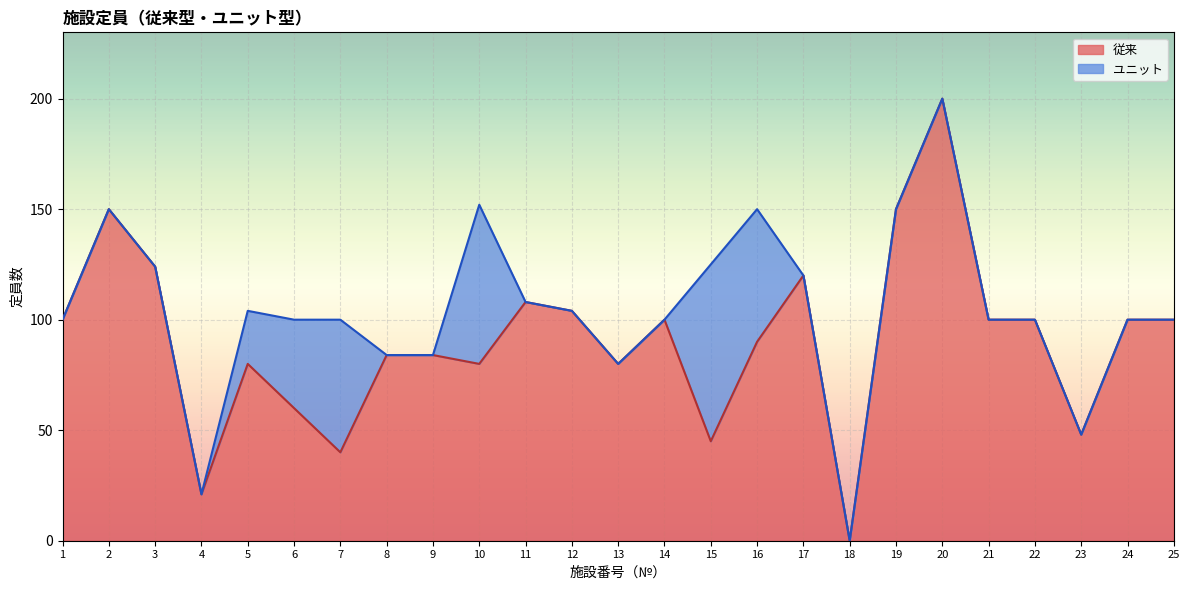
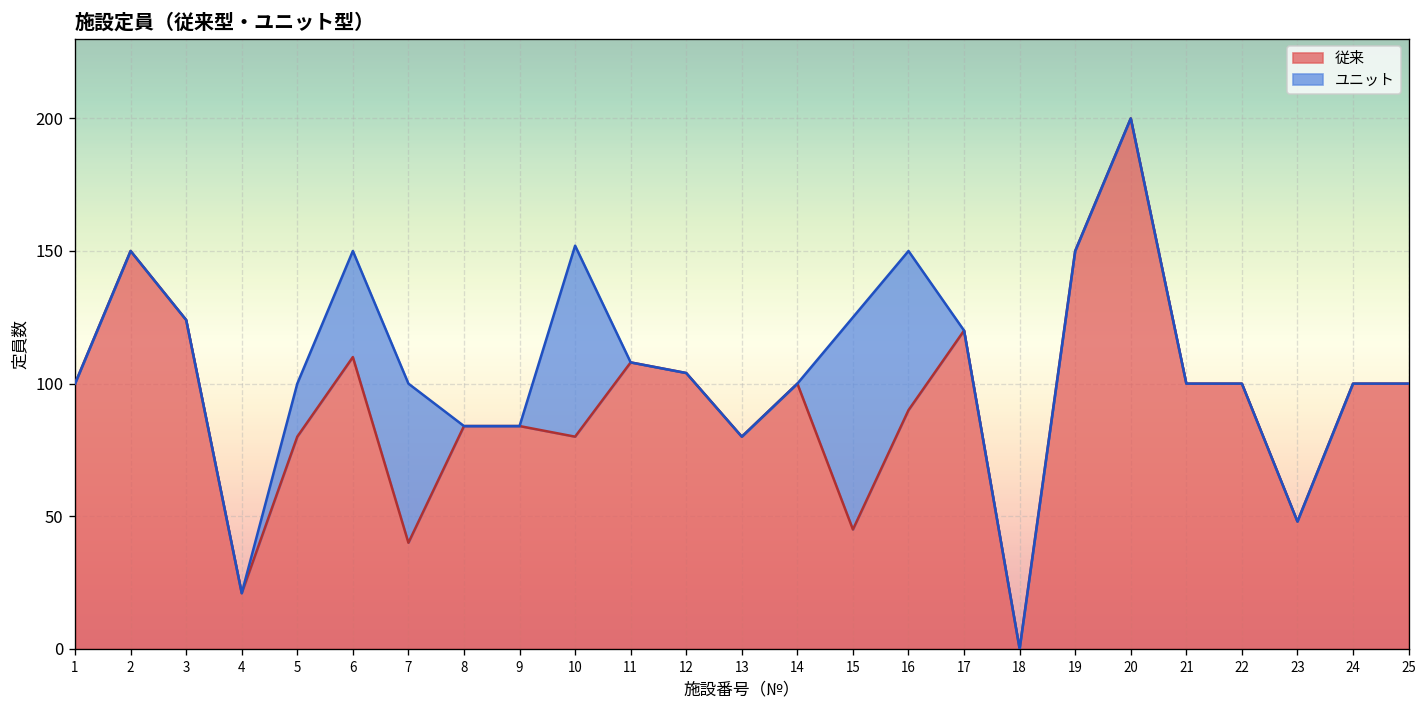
ユニット, 5: 24 -> 20
従来, 6: 60 -> 110
